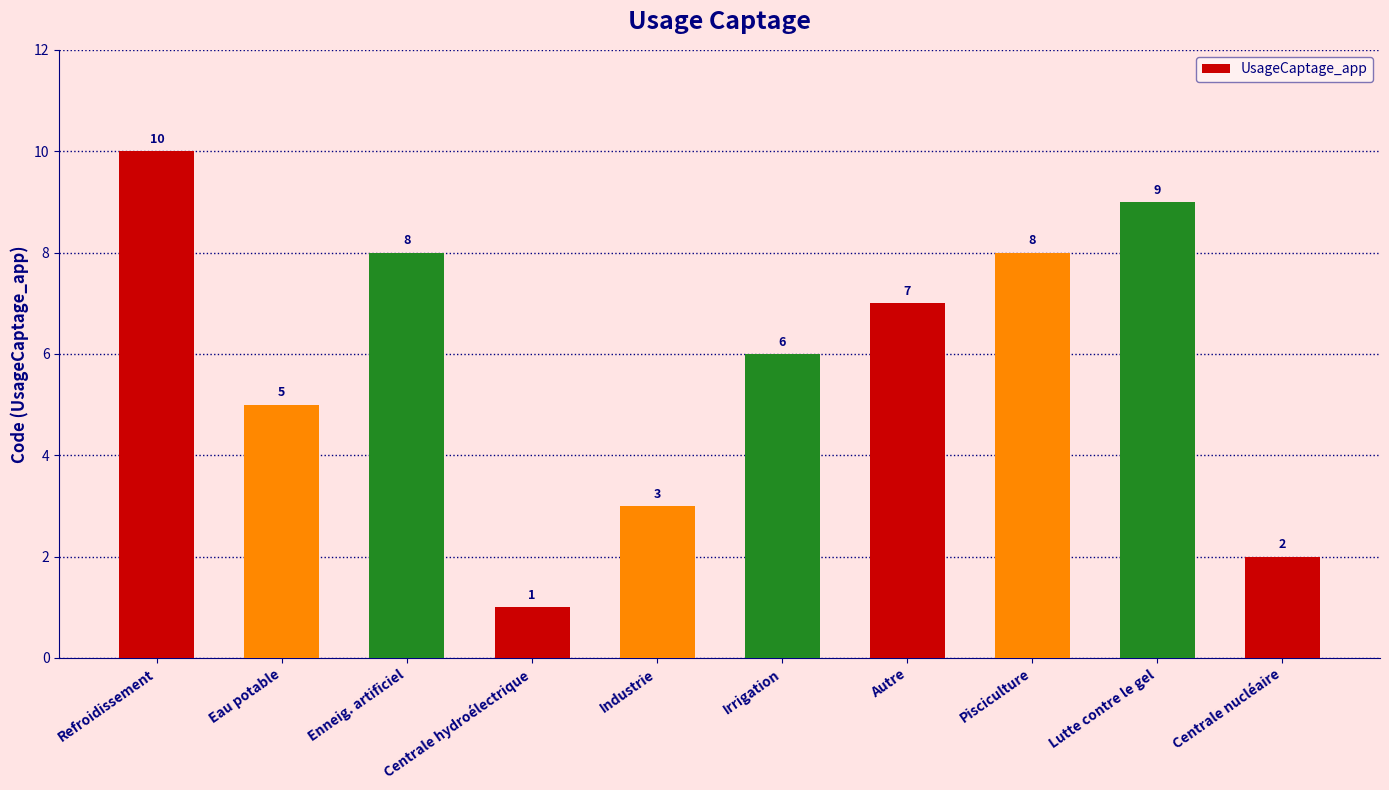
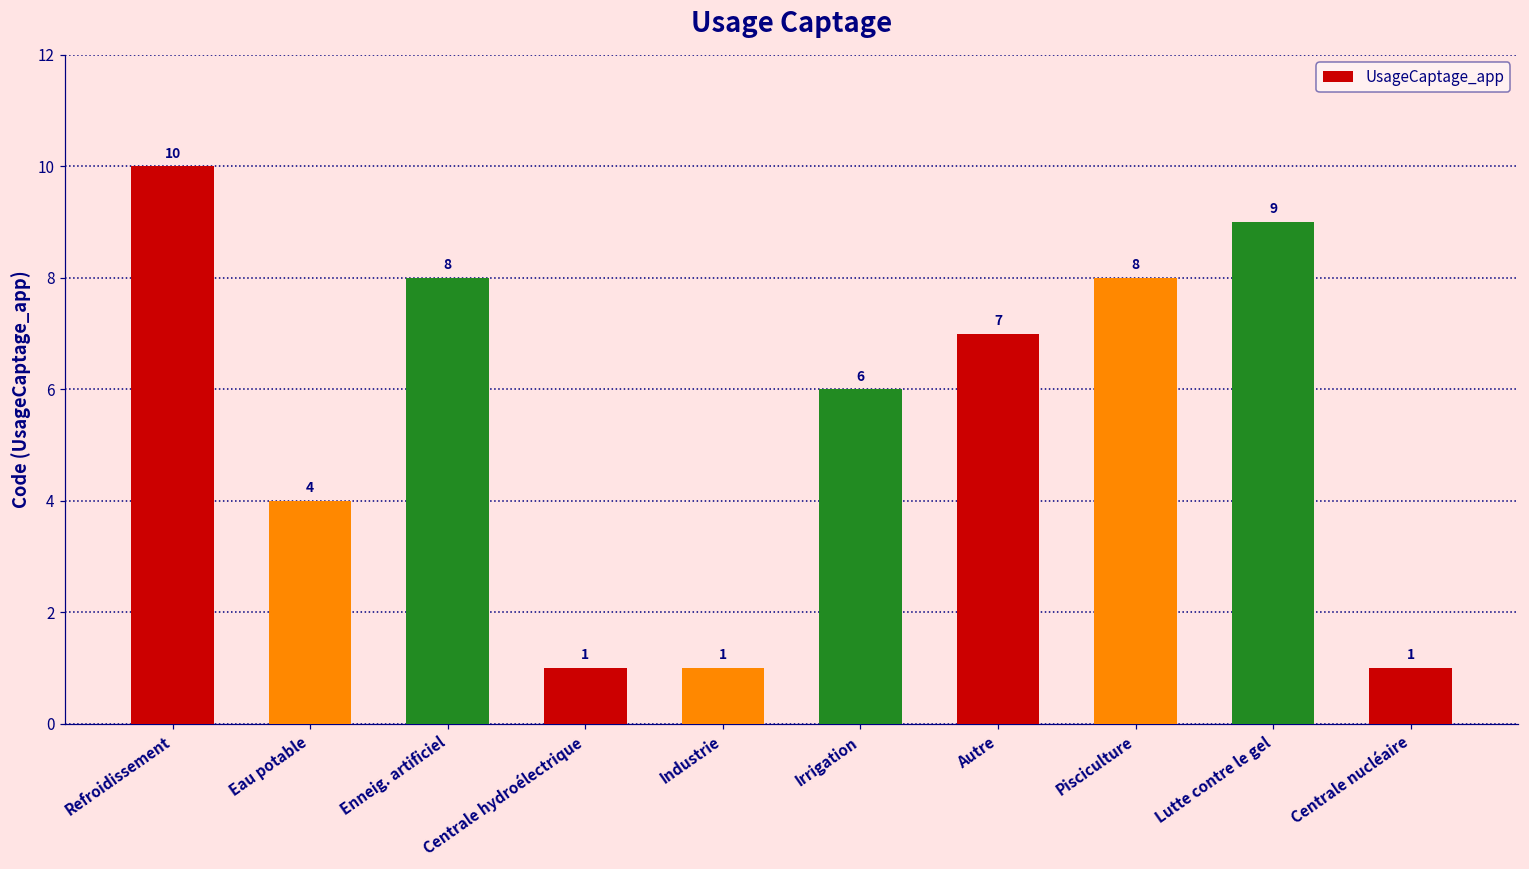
Eau potable: 5 -> 4
Industrie: 3 -> 1
Centrale nucléaire: 2 -> 1
